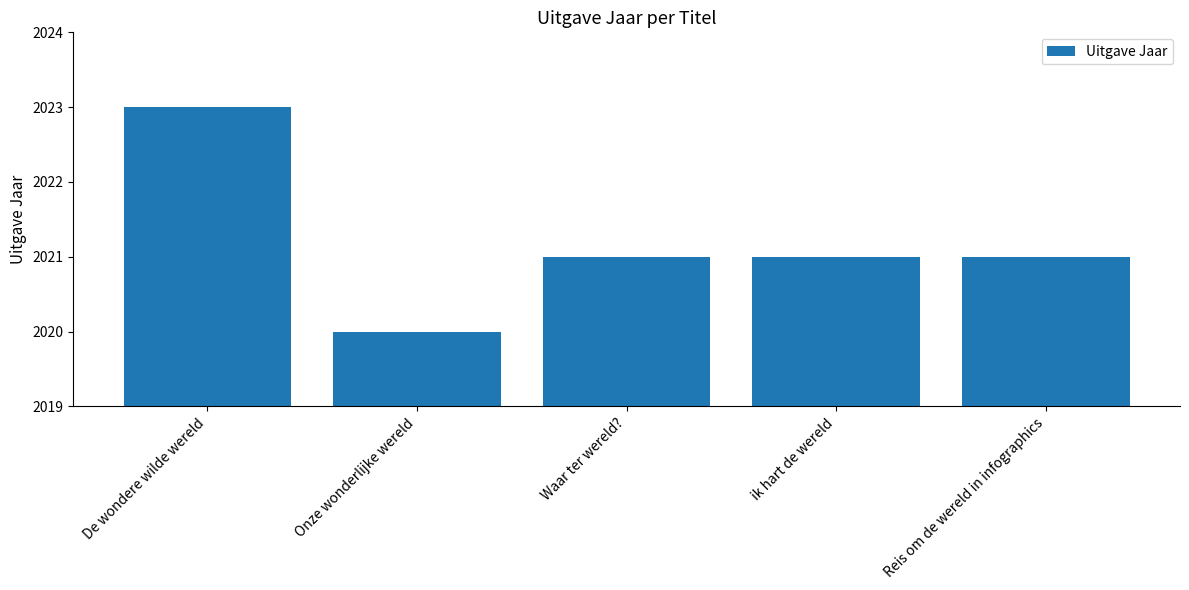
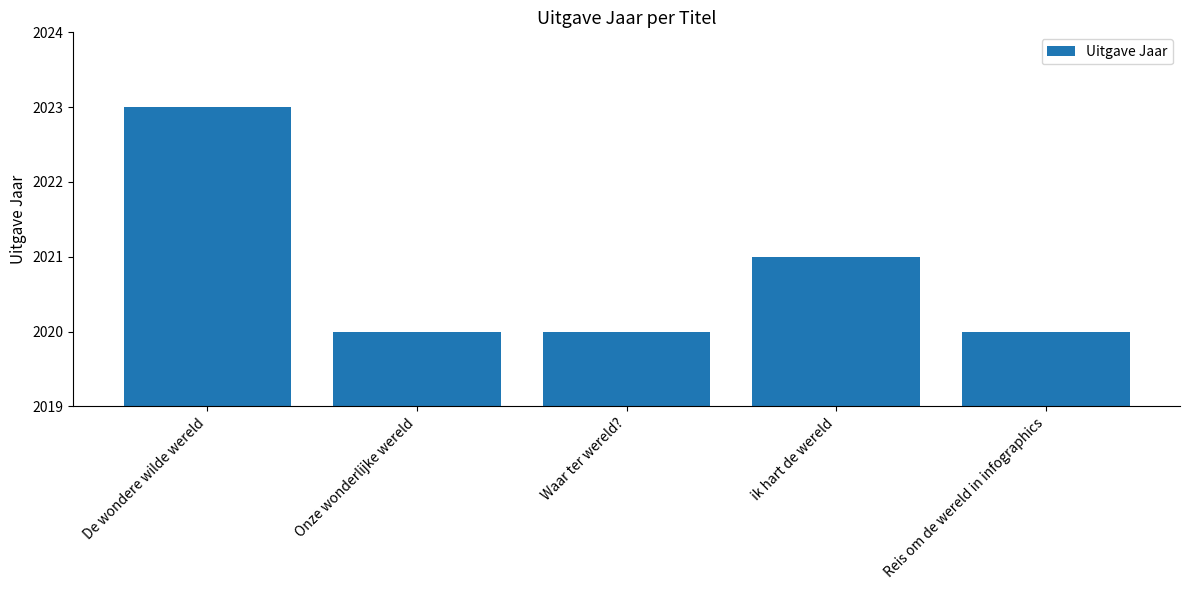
Waar ter wereld?: 2021 -> 2020
Reis om de wereld in infographics: 2021 -> 2020
